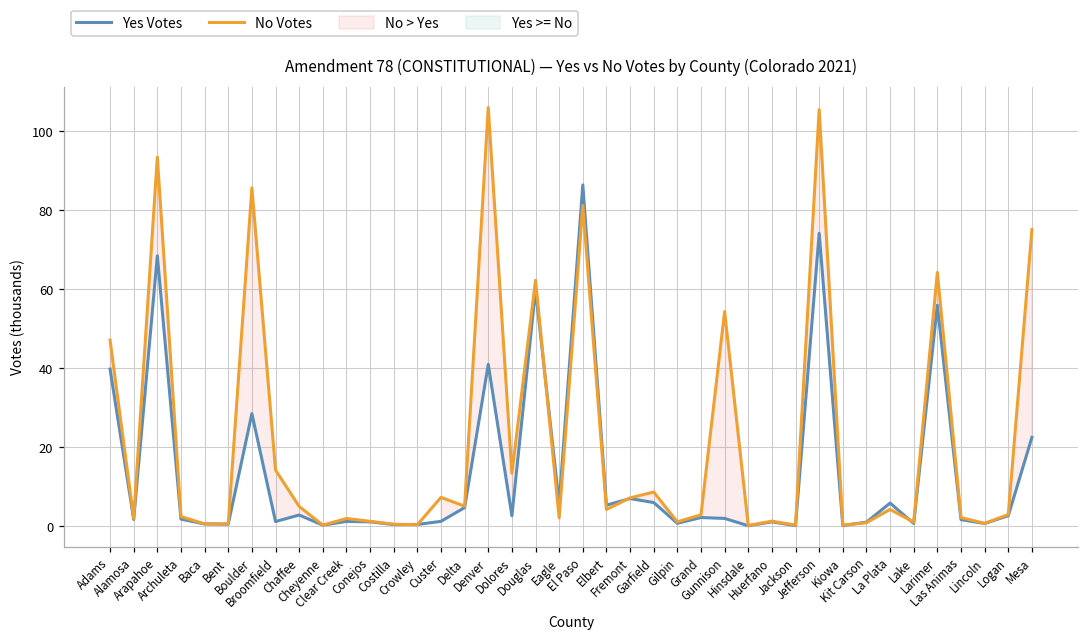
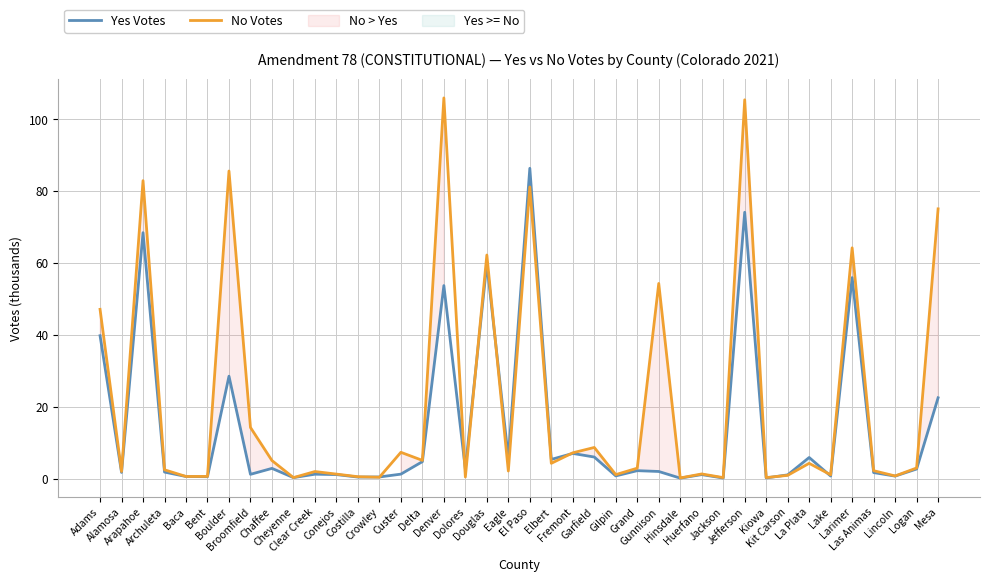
No Votes, Arapahoe: 93 -> 83
Yes Votes, Denver: 41 -> 54
No Votes, Dolores: 13 -> 0
